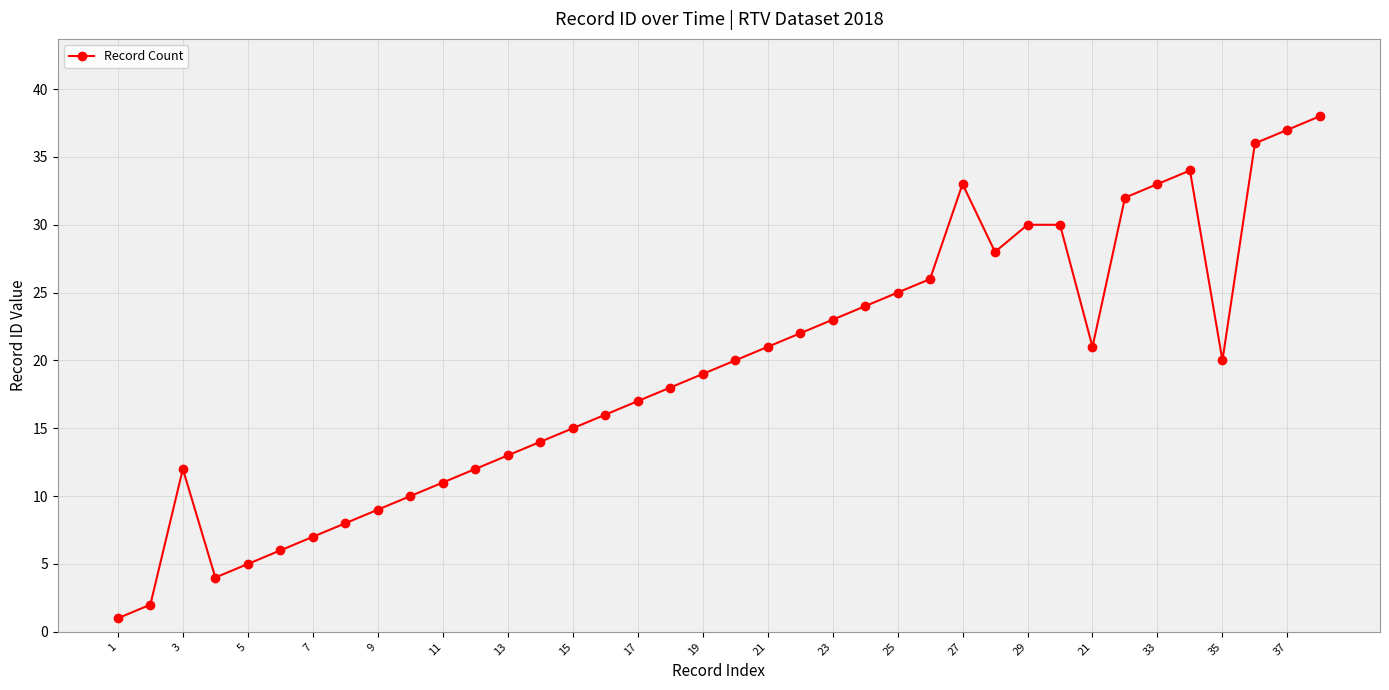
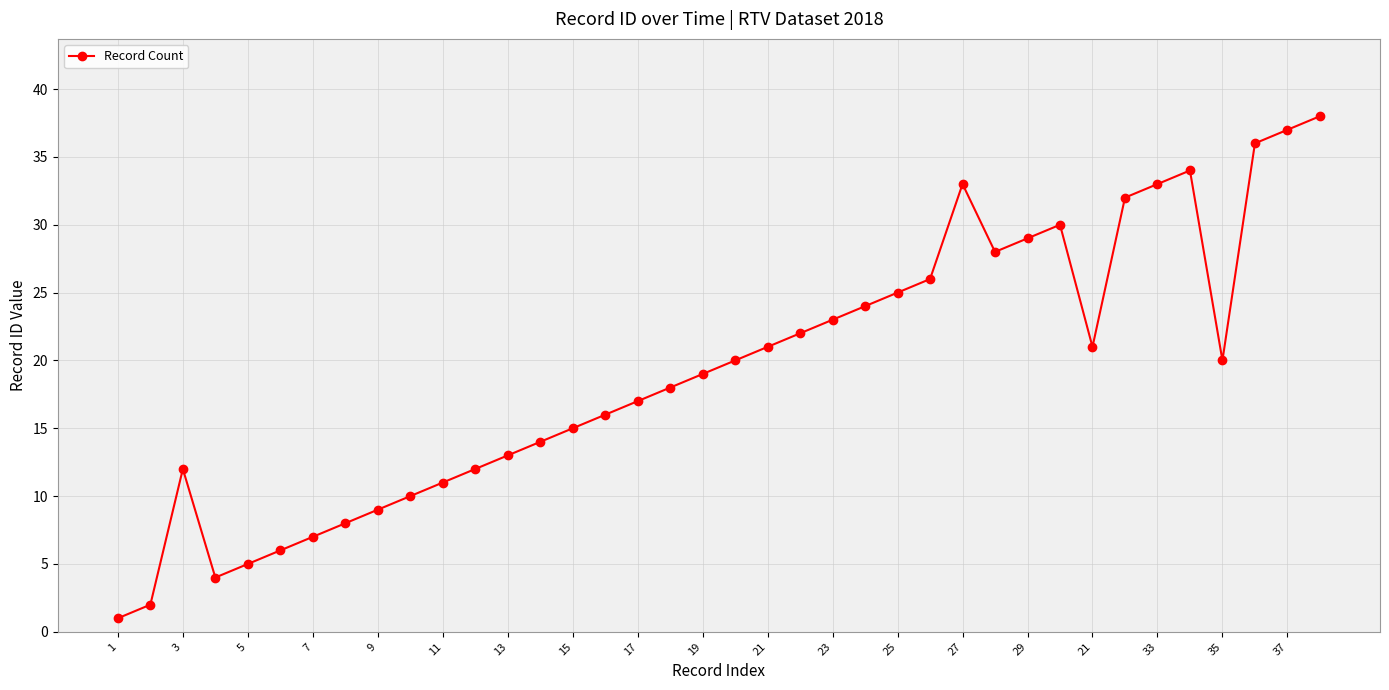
29: 30 -> 29
